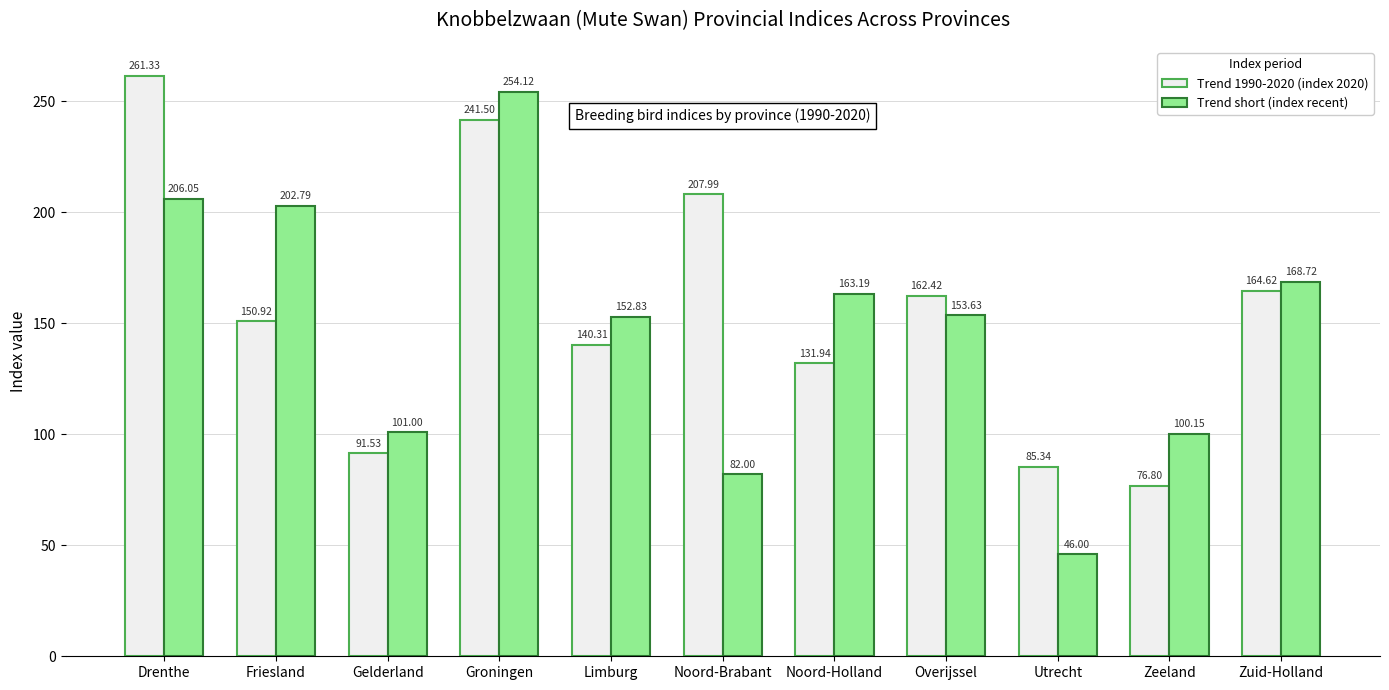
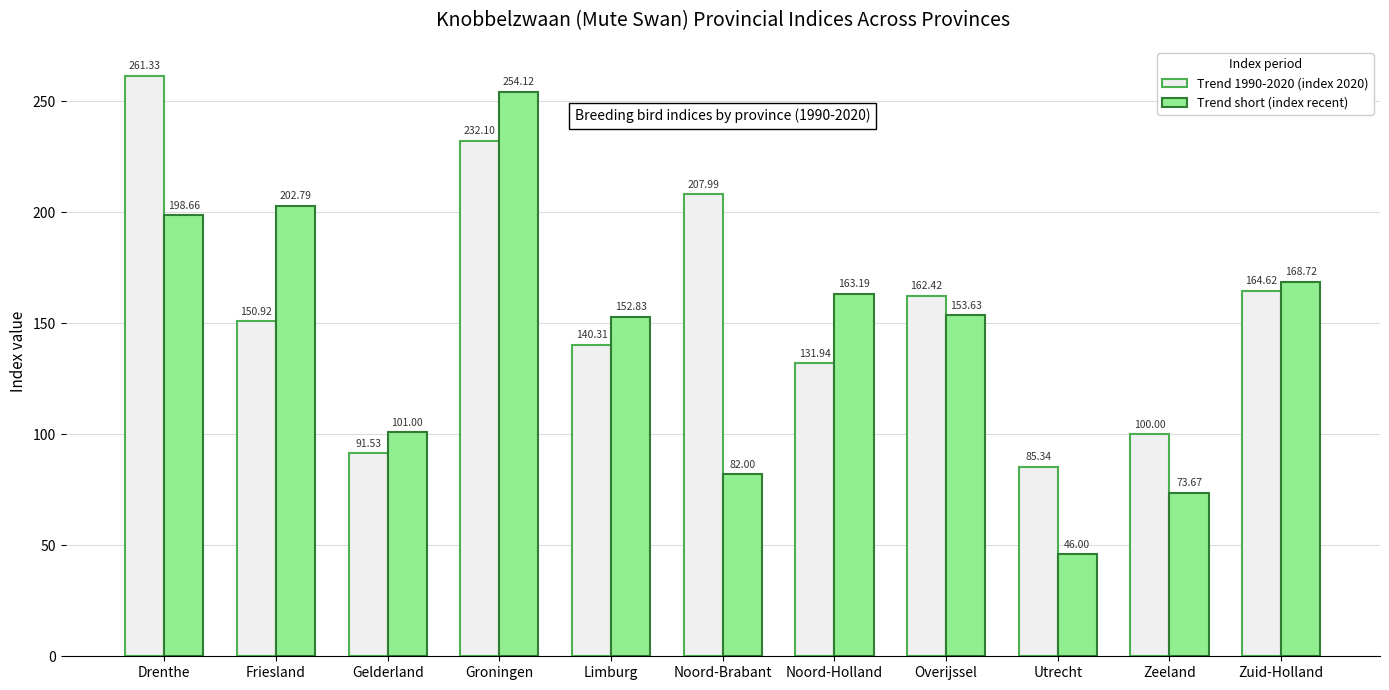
Trend short (index recent), Drenthe: 206.05 -> 198.66
Trend 1990-2020 (index 2020), Groningen: 241.50 -> 232.10
Trend 1990-2020 (index 2020), Zeeland: 76.80 -> 100.00
Trend short (index recent), Zeeland: 100.15 -> 73.67
